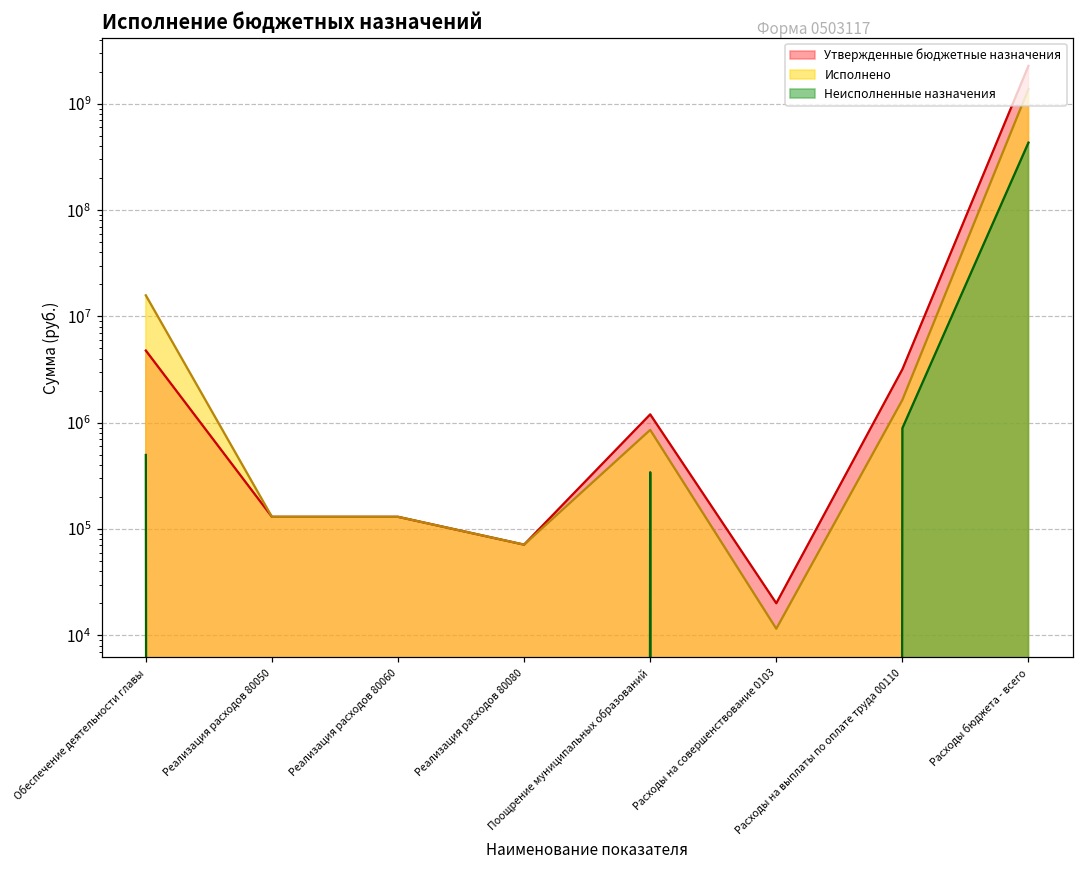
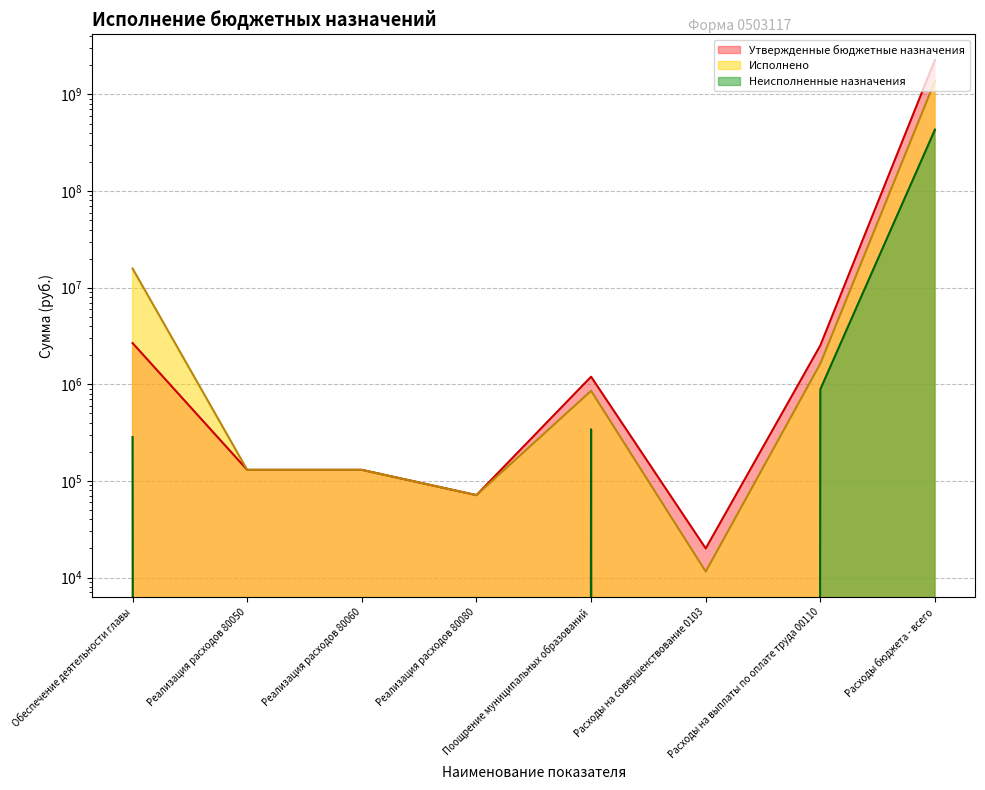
Утвержденные бюджетные назначения, Обеспечение деятельности главы: 5000000 -> 2700000
Неисполненные назначения, Обеспечение деятельности главы: 500000 -> 280000
Утвержденные бюджетные назначения, Расходы на выплаты по оплате труда 00110: 3200000 -> 2500000
